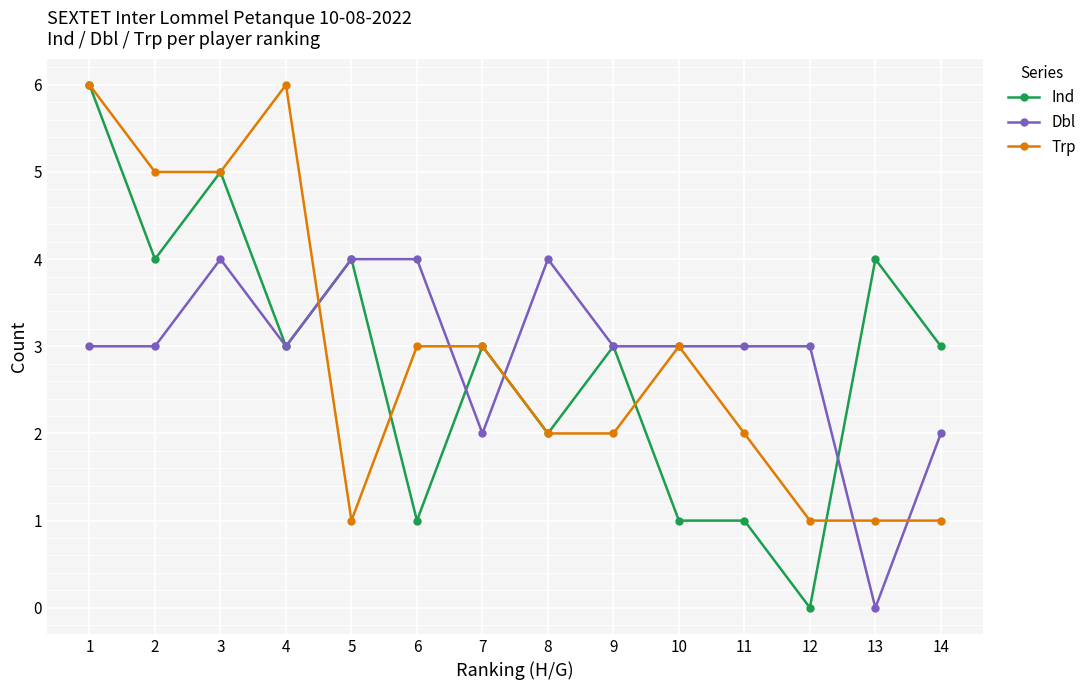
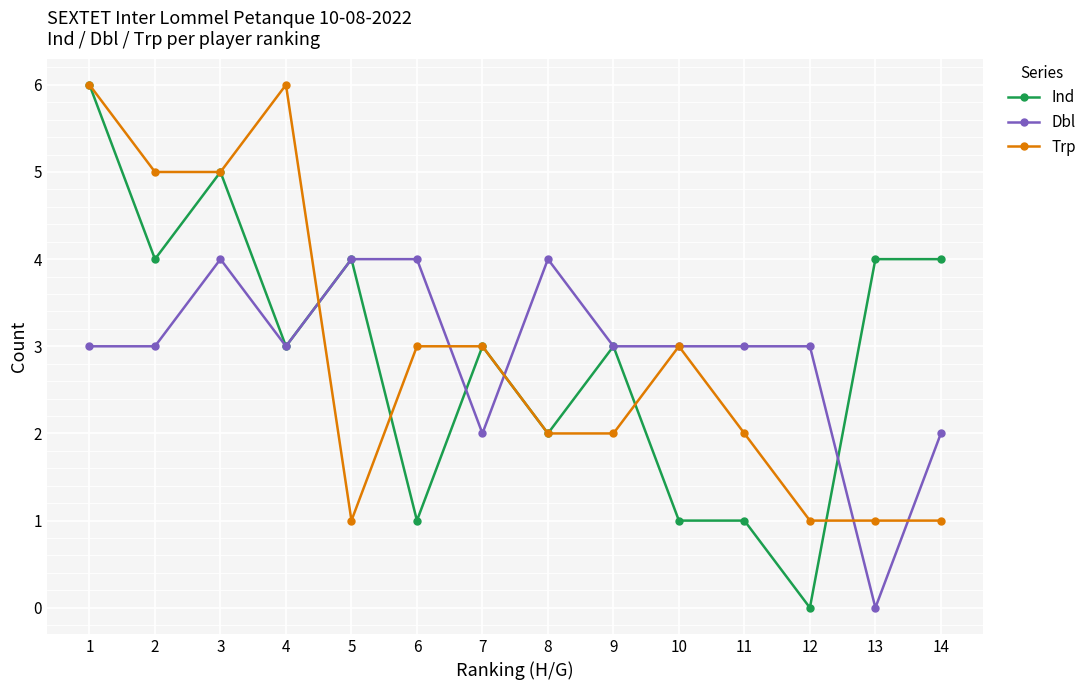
Ind, 14: 3 -> 4
